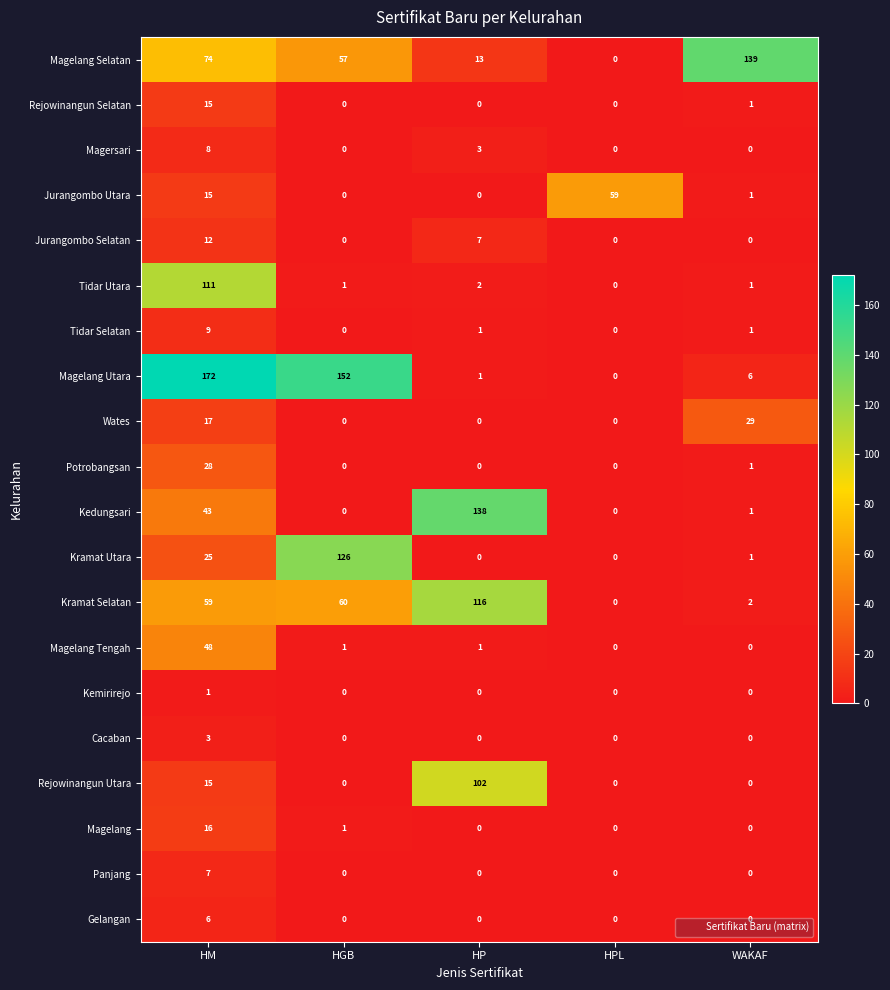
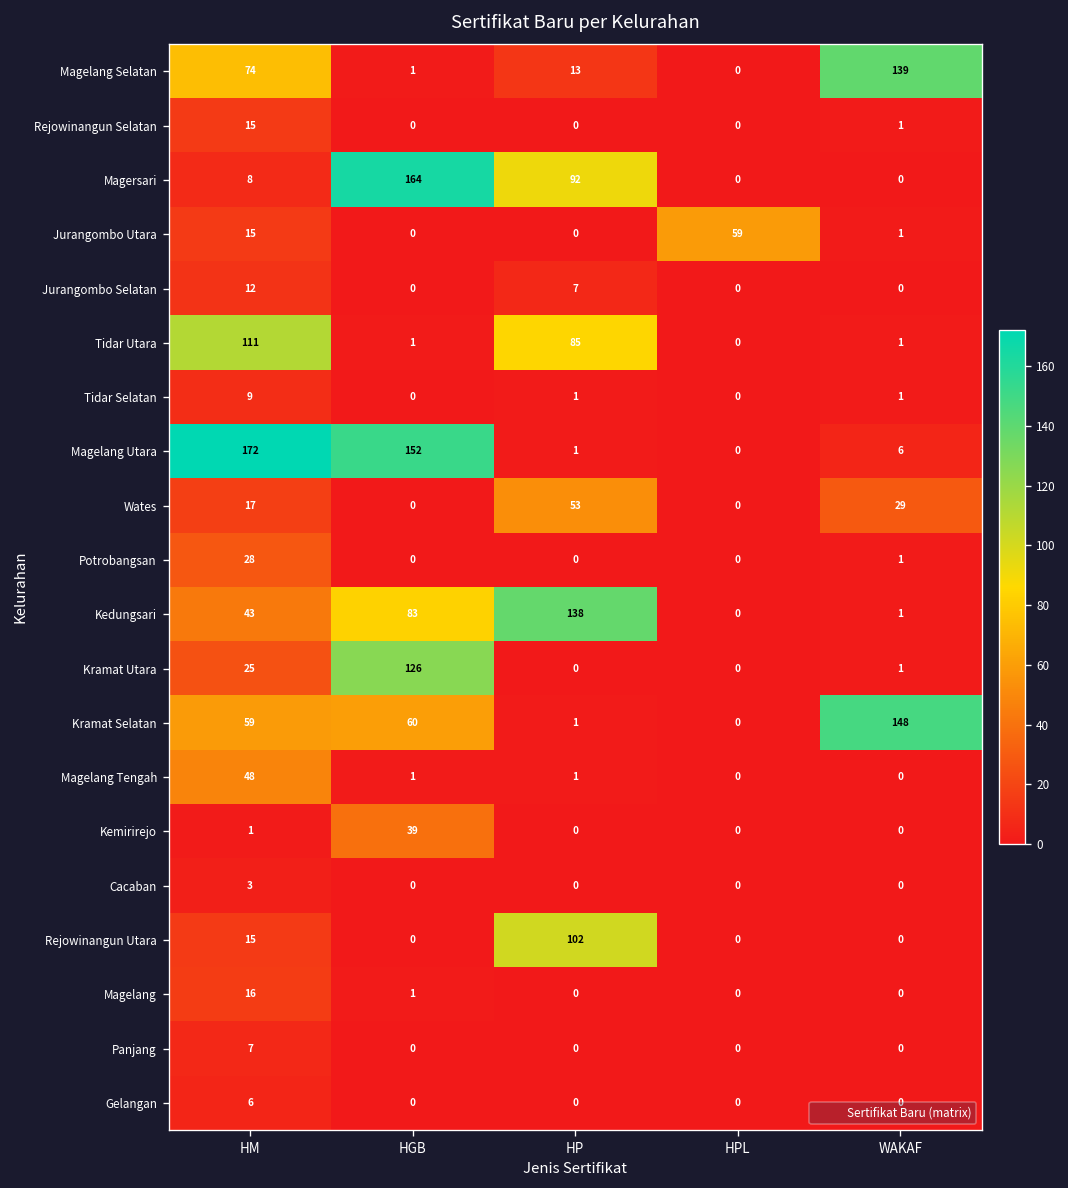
Magelang Selatan, HGB: 57 -> 1
Magersari, HGB: 0 -> 164
Magersari, HP: 3 -> 92
Tidar Utara, HP: 2 -> 85
Wates, HP: 0 -> 53
Kedungsari, HGB: 0 -> 83
Kramat Selatan, HP: 116 -> 1
Kramat Selatan, WAKAF: 2 -> 148
Kemirirejo, HGB: 0 -> 39
